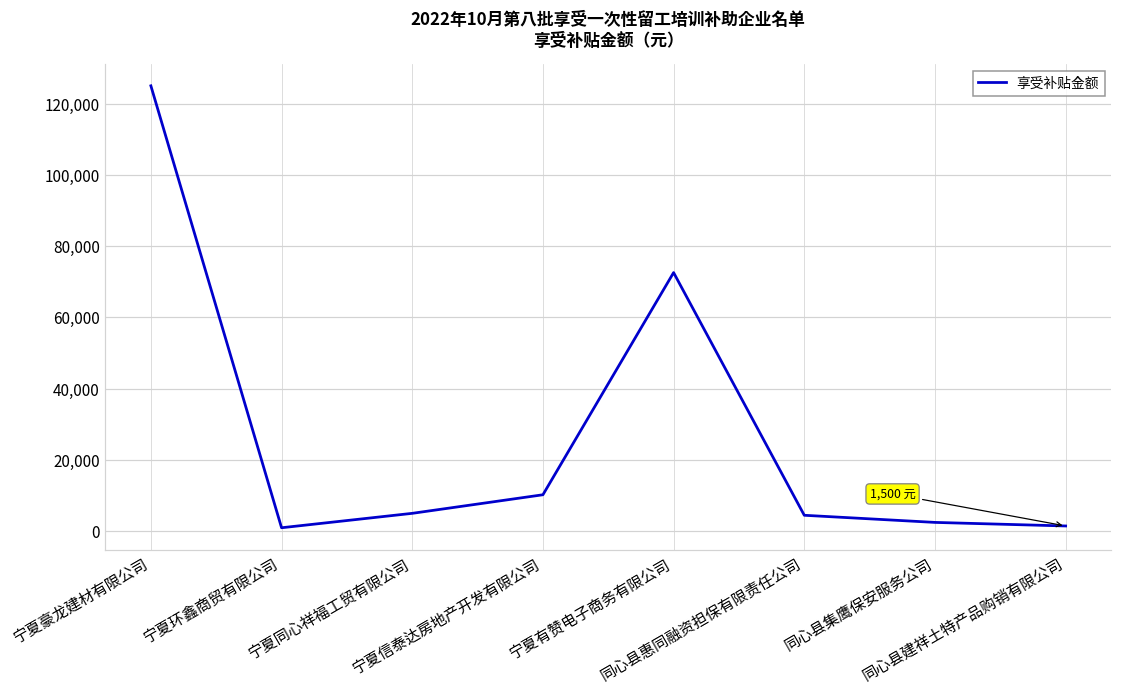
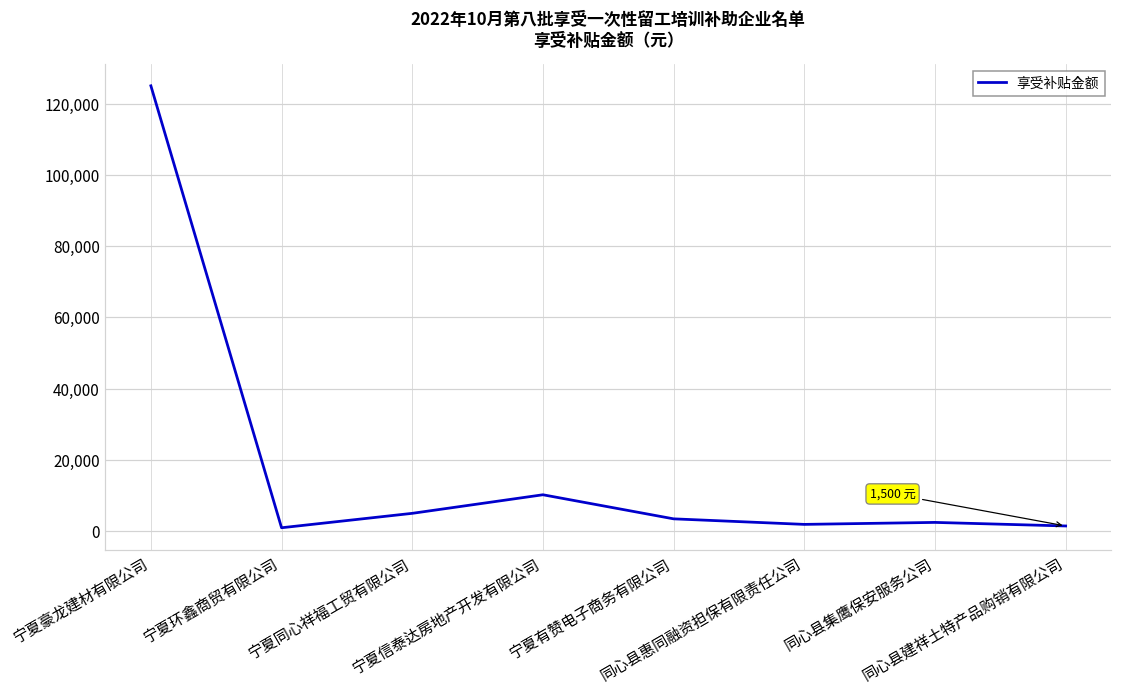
宁夏有赞电子商务有限公司: 73,000 -> 4,000
同心县惠同融资担保有限责任公司: 5,000 -> 2,000
